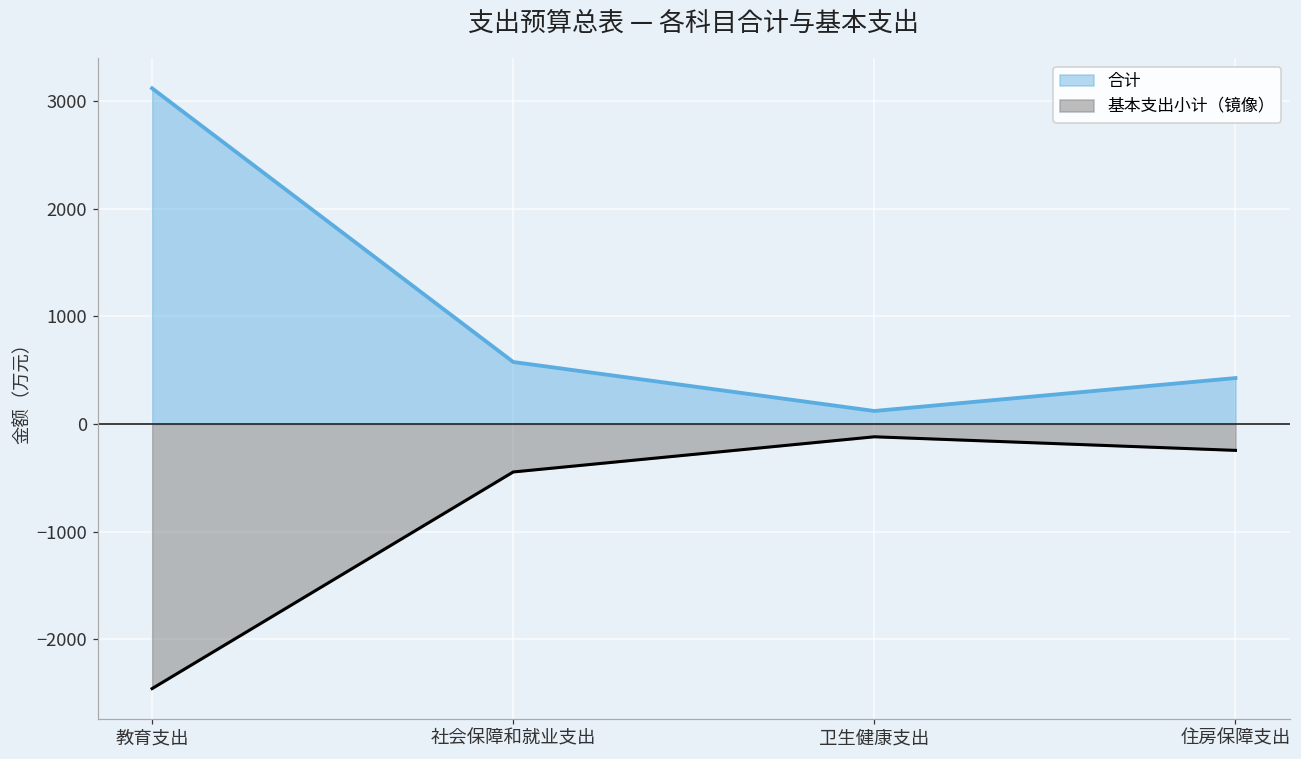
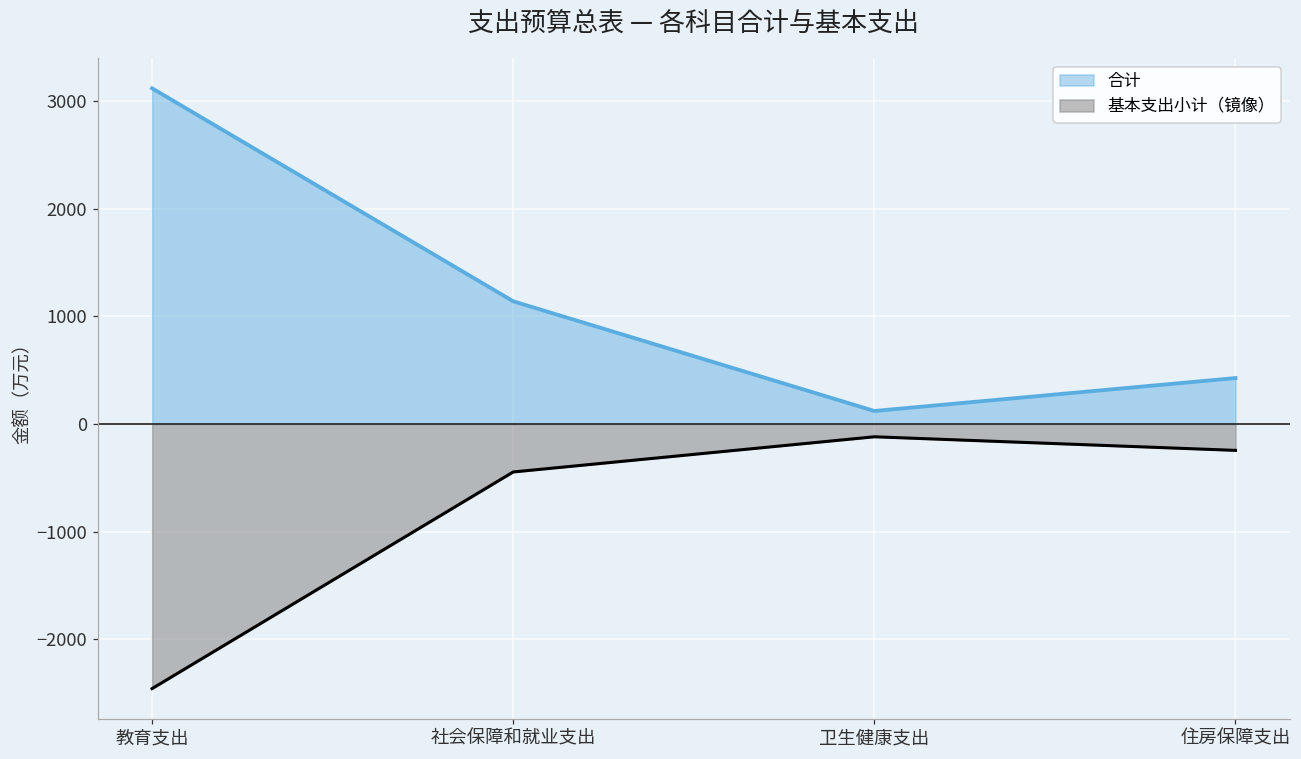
合计, 社会保障和就业支出: 600 -> 1100
